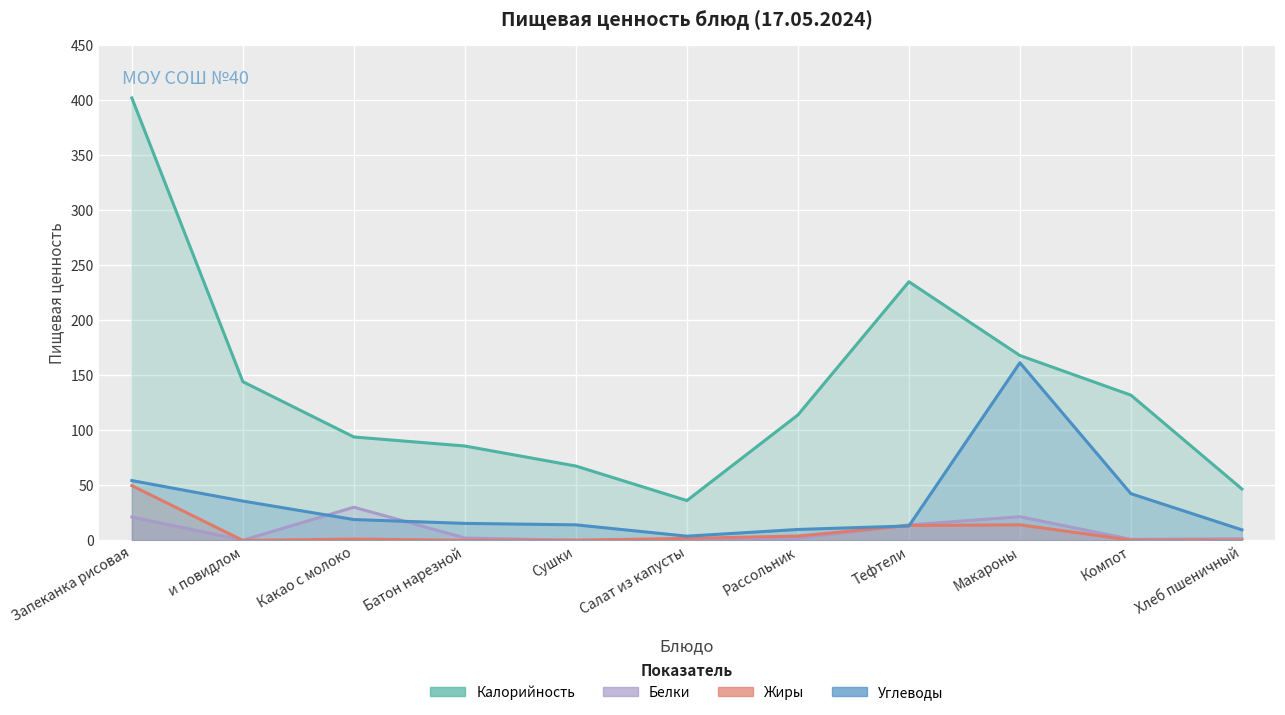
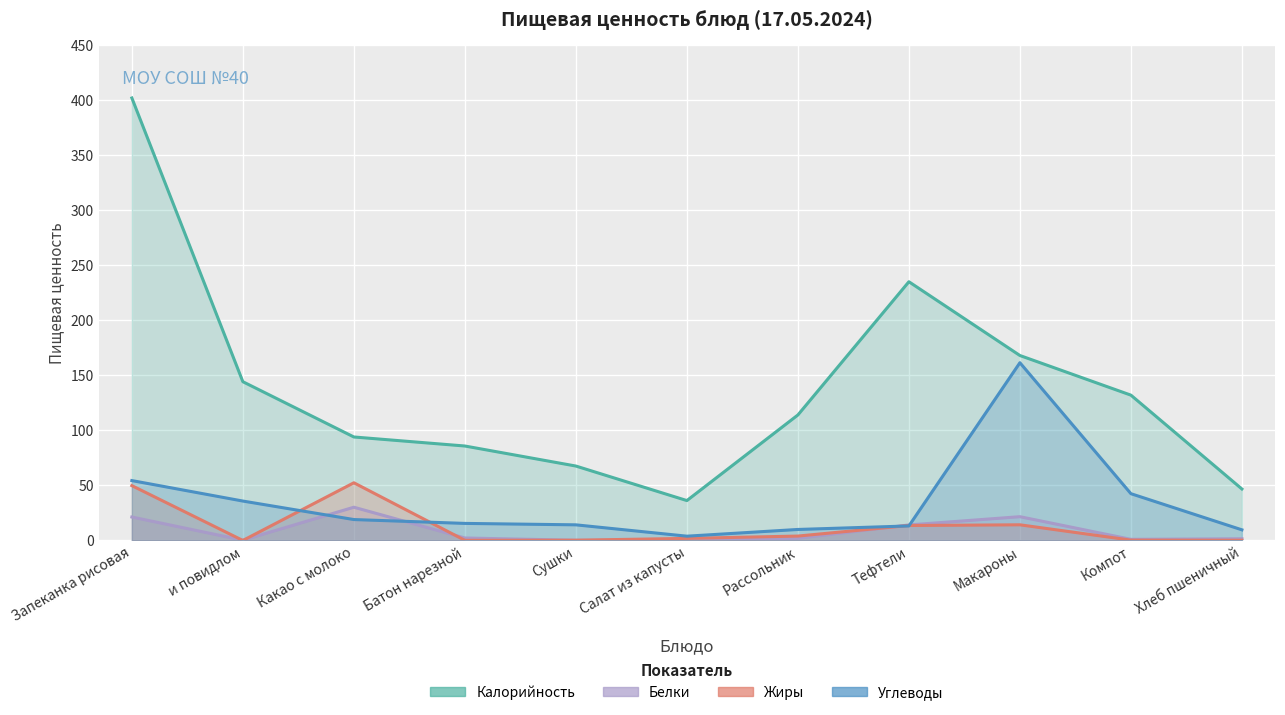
Жиры, Какао с молоко: 1 -> 52
